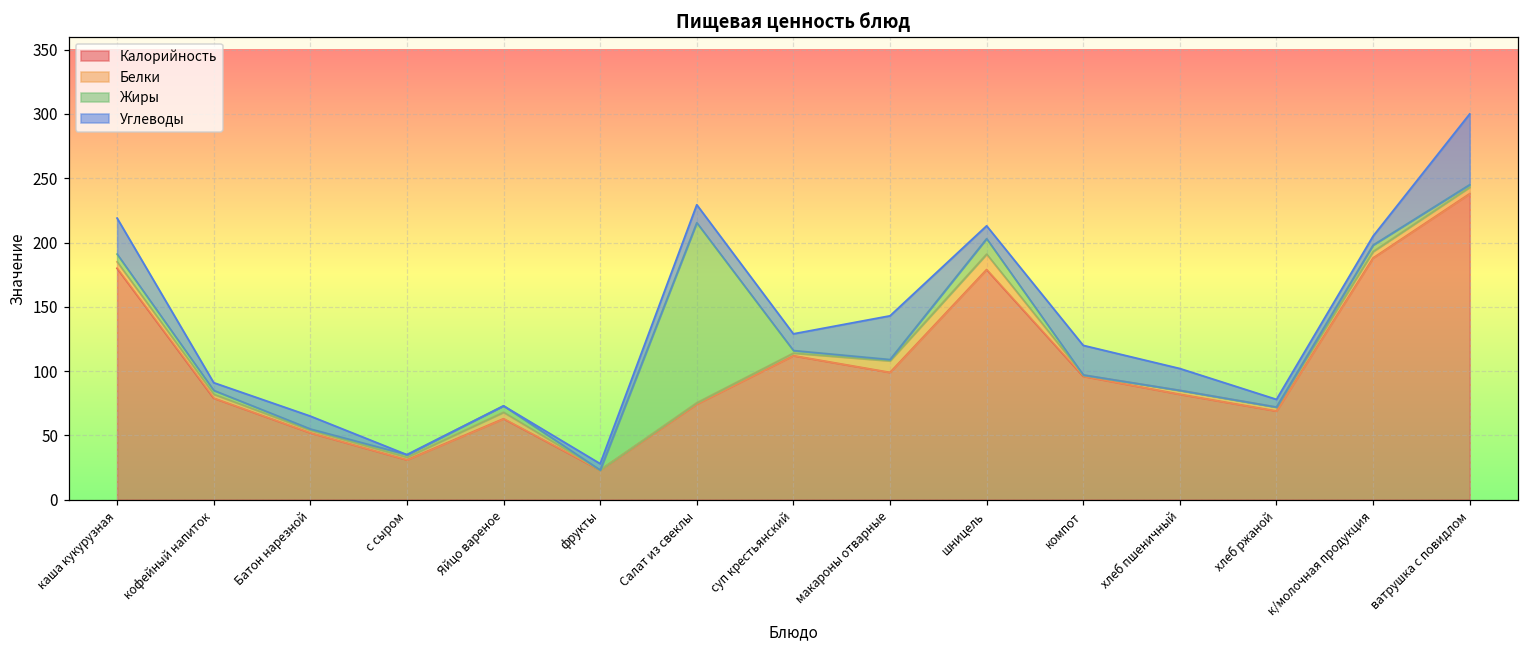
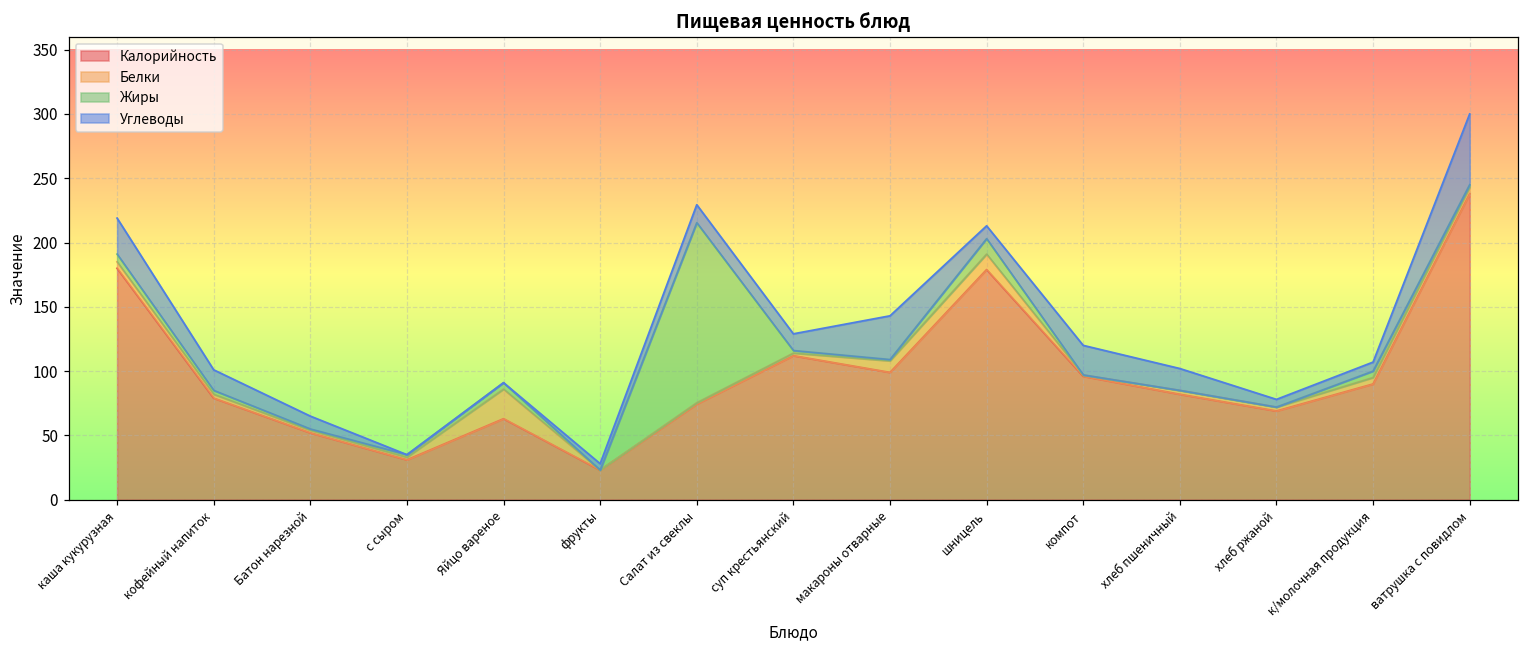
Углеводы, кофейный напиток: 6 -> 16
Белки, Яйцо вареное: 5 -> 23
Калорийность, к/молочная продукция: 188 -> 90
